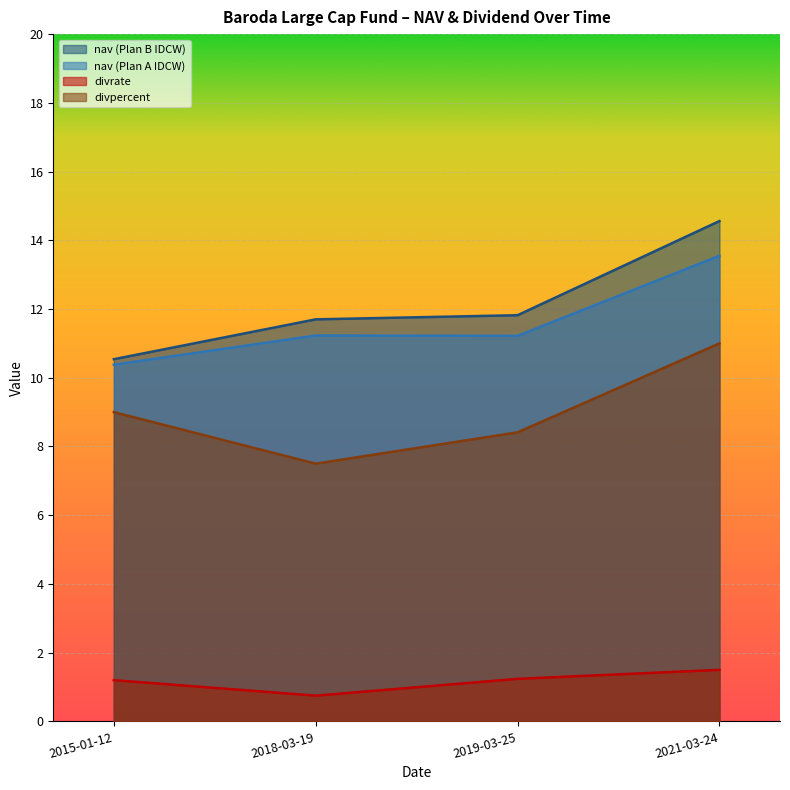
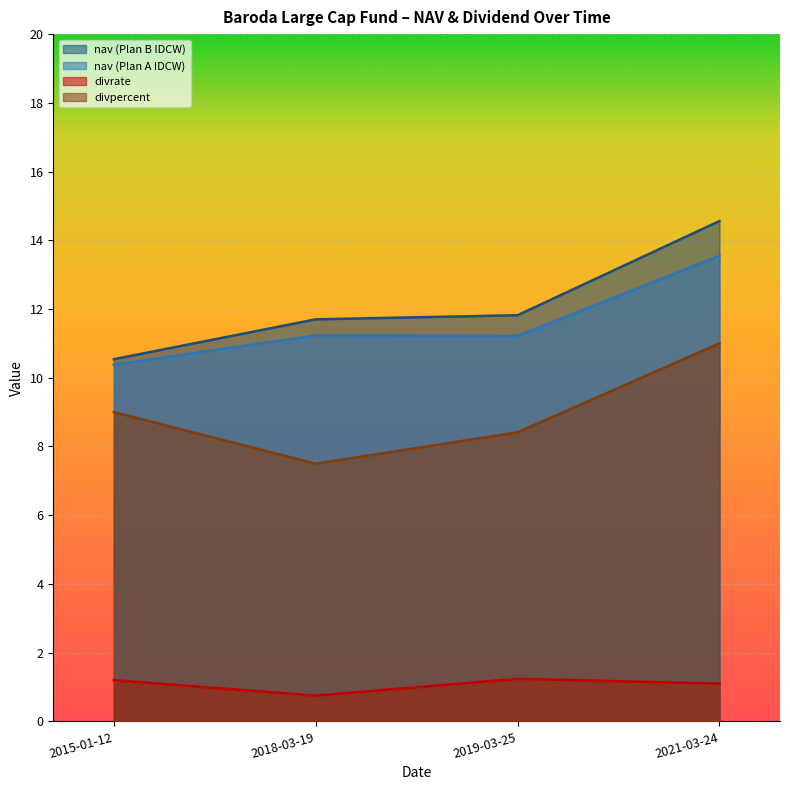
divrate, 2021-03-24: 1.5 -> 1.1
